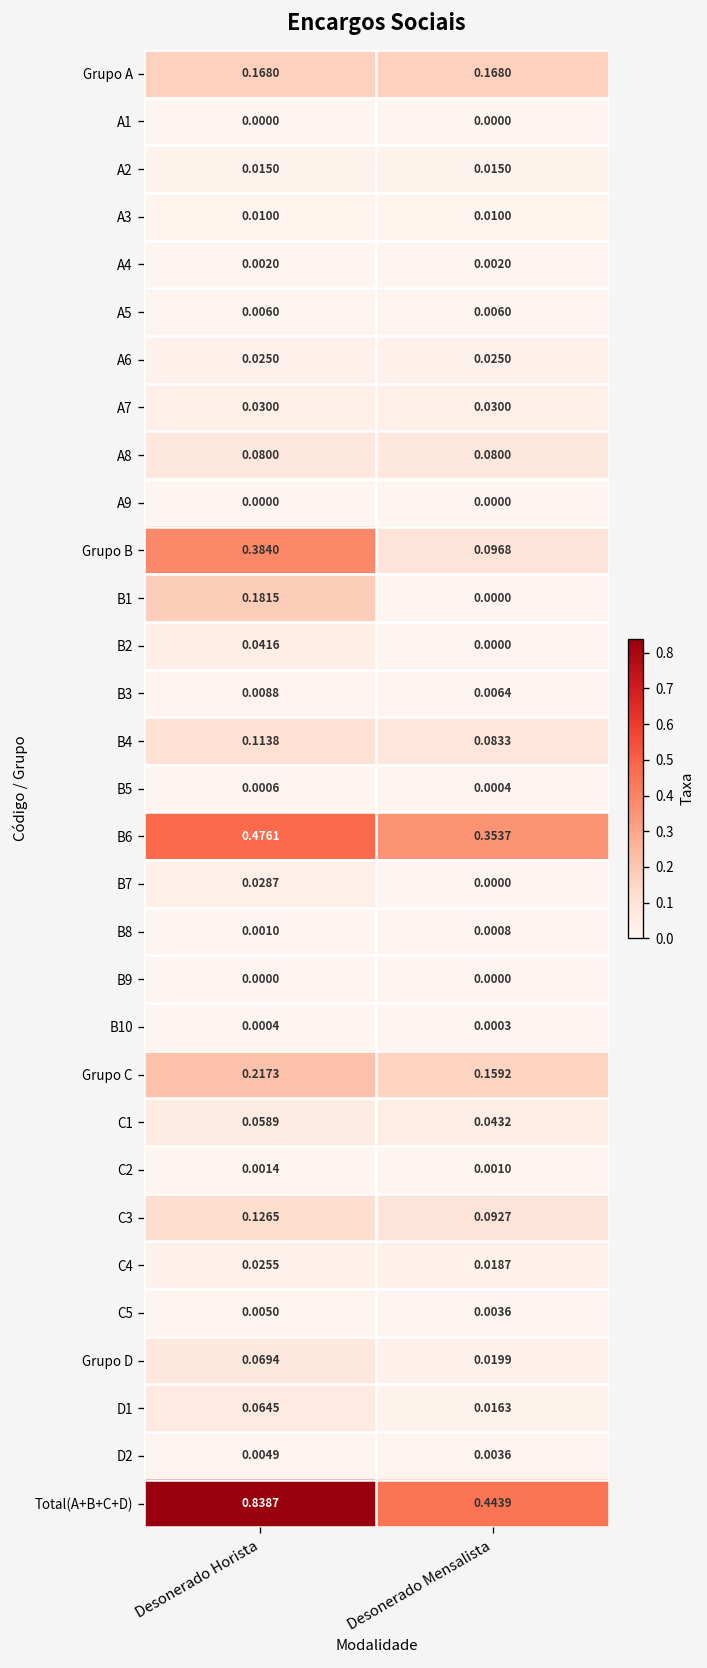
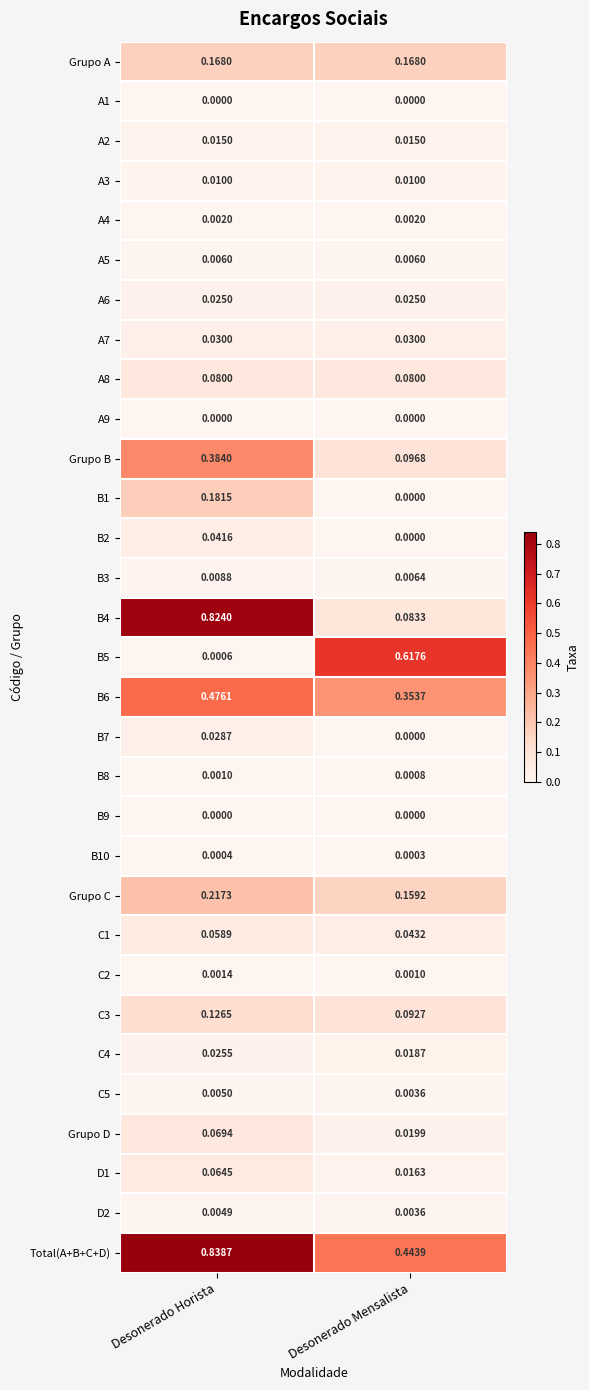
B4, Desonerado Horista: 0.1138 -> 0.8240
B5, Desonerado Mensalista: 0.0004 -> 0.6176
